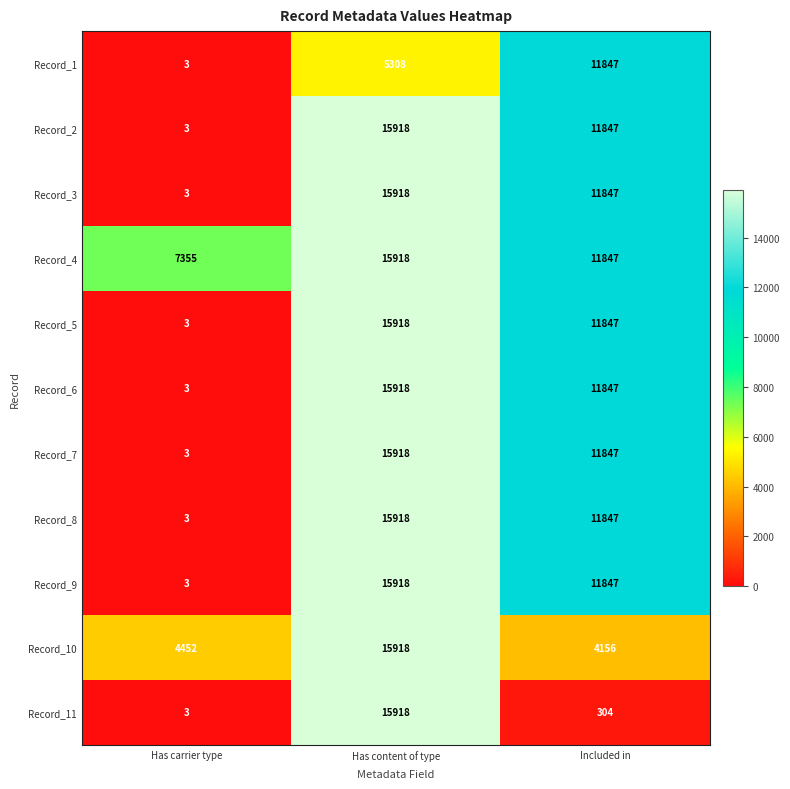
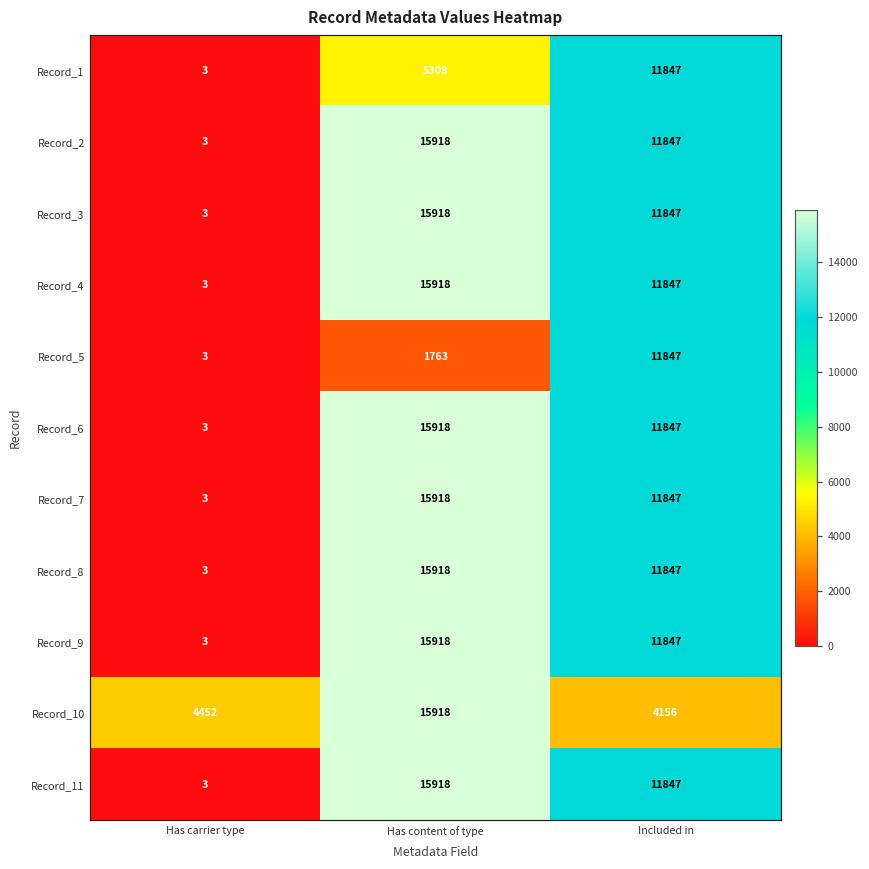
Record_4, Has carrier type: 7355 -> 3
Record_5, Has content of type: 15918 -> 1763
Record_11, Included in: 304 -> 11847
